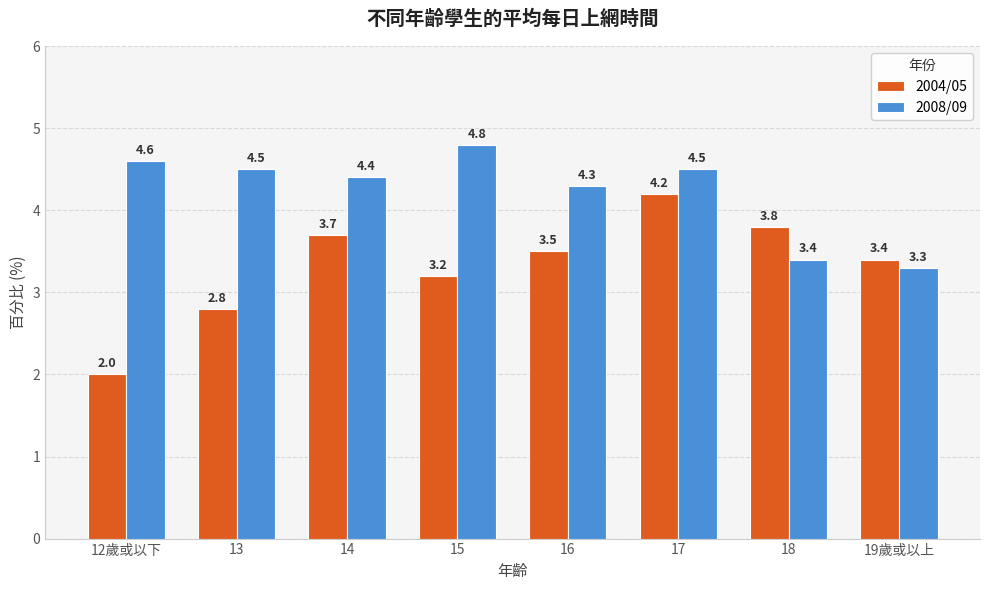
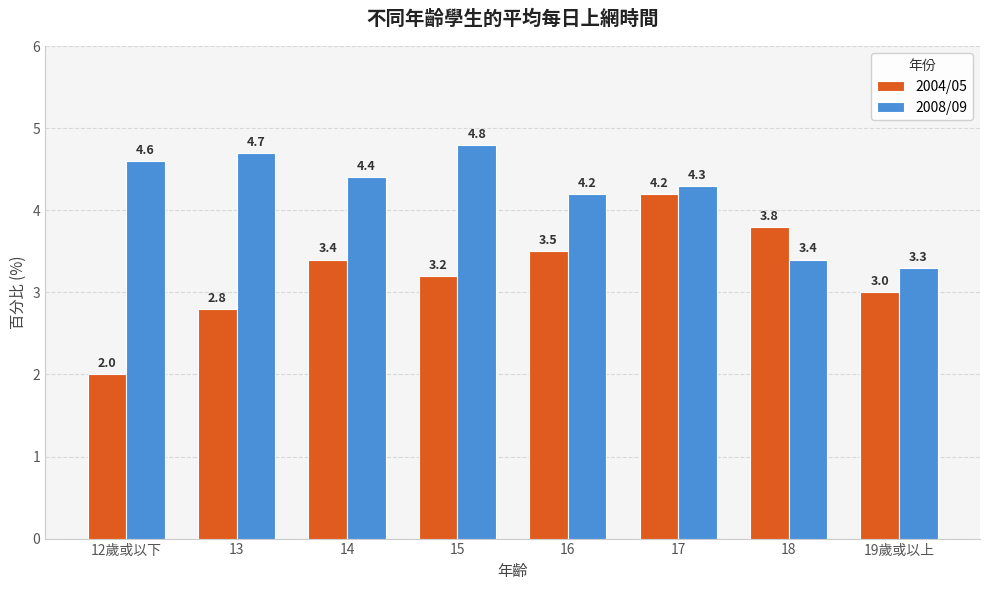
2008/09, 13: 4.5 -> 4.7
2004/05, 14: 3.7 -> 3.4
2008/09, 16: 4.3 -> 4.2
2008/09, 17: 4.5 -> 4.3
2004/05, 19歲或以上: 3.4 -> 3.0
